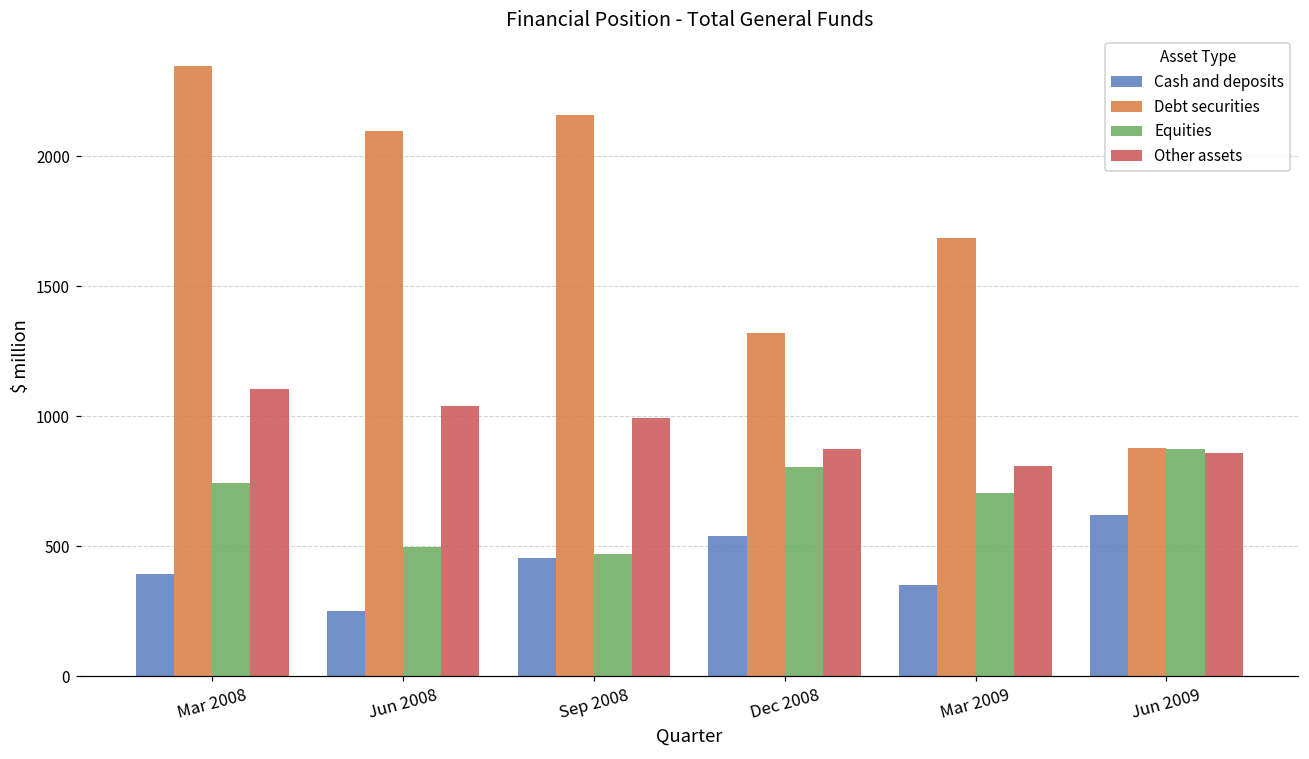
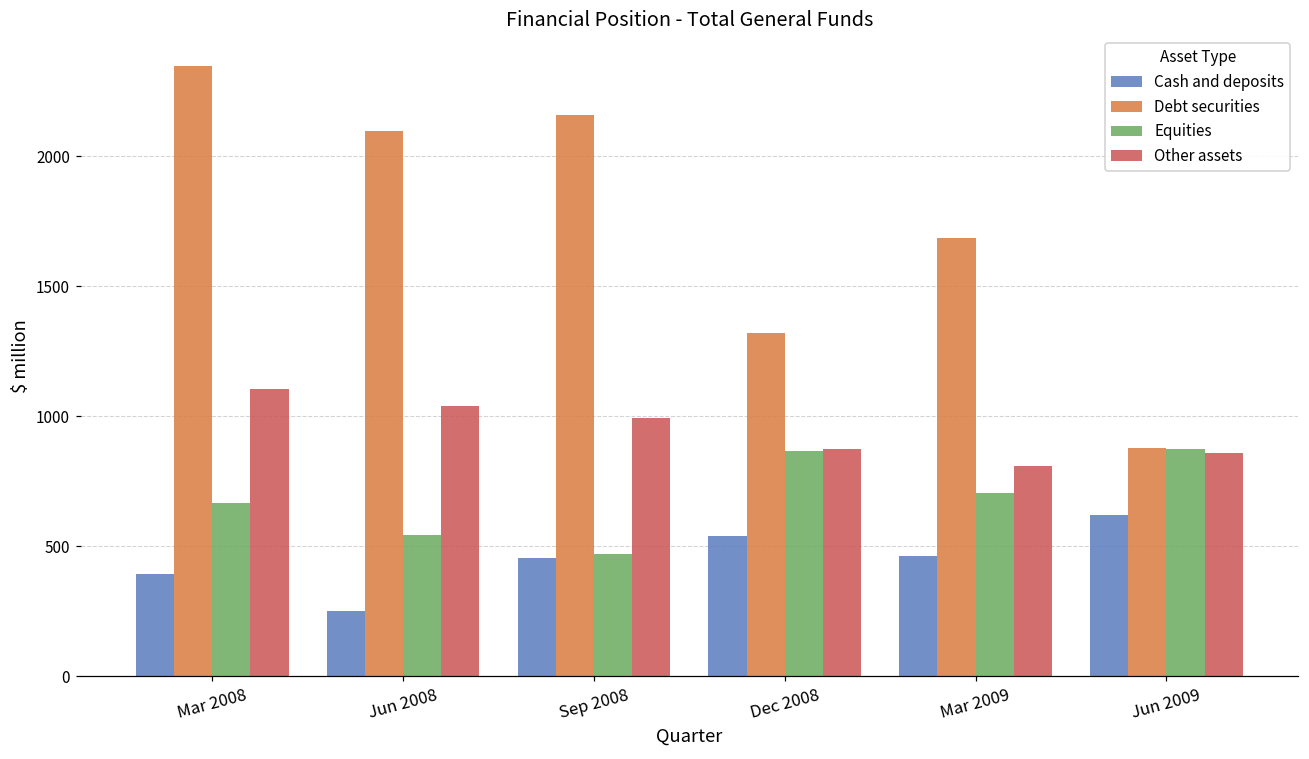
Equities, Mar 2008: 740 -> 670
Equities, Jun 2008: 490 -> 540
Equities, Dec 2008: 810 -> 870
Cash and deposits, Mar 2009: 350 -> 460
